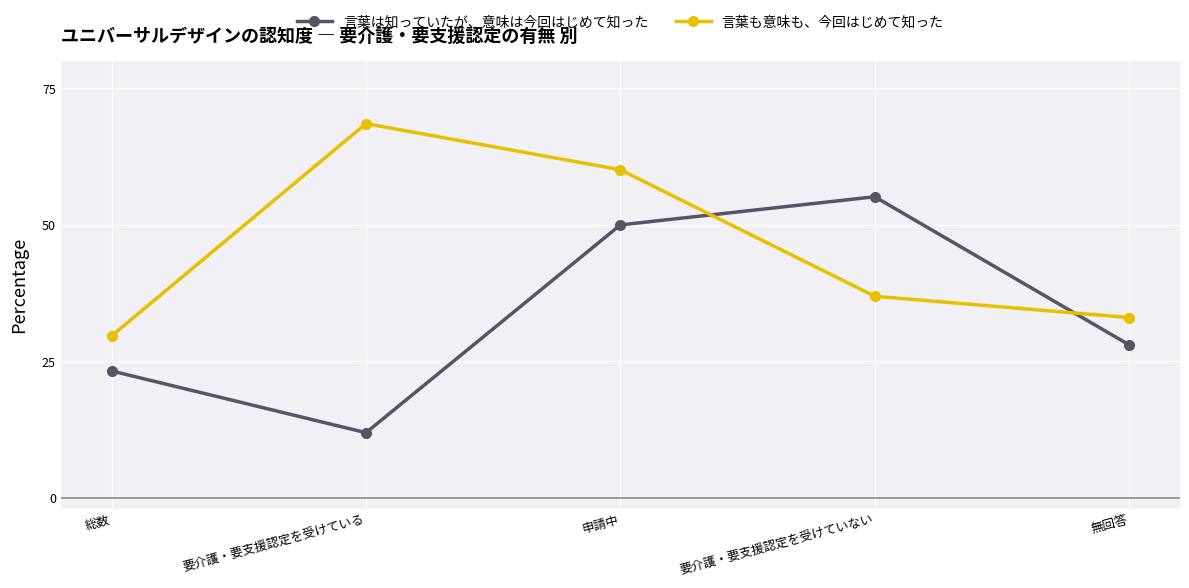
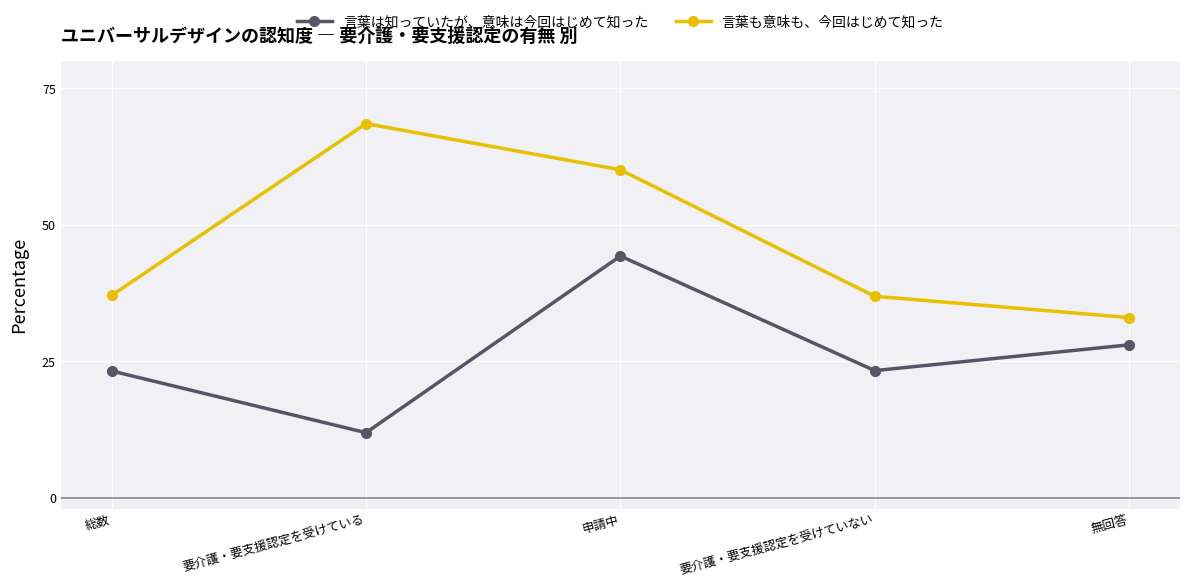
言葉も意味も、今回はじめて知った, 総数: 30 -> 37
言葉は知っていたが、意味は今回はじめて知った, 申請中: 50 -> 44
言葉は知っていたが、意味は今回はじめて知った, 要介護・要支援認定を受けていない: 55 -> 23
